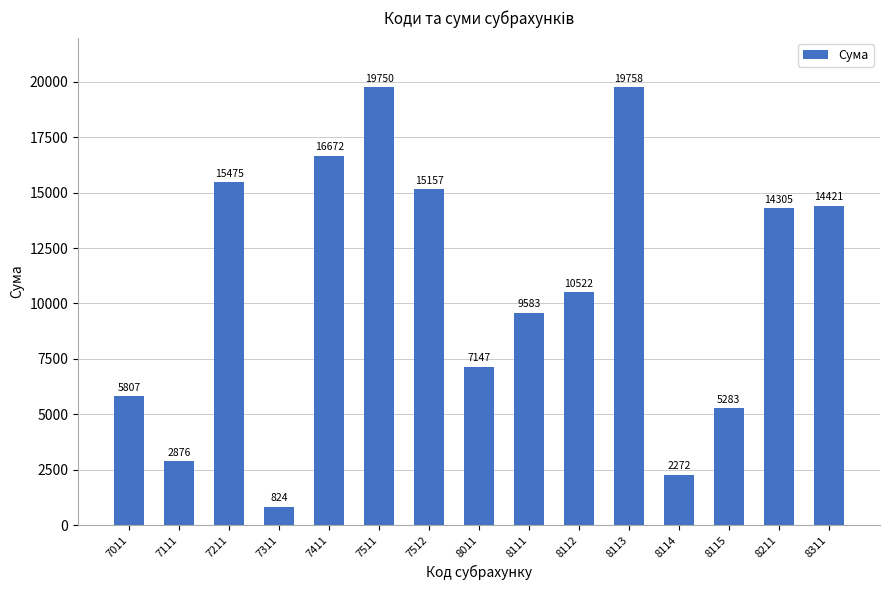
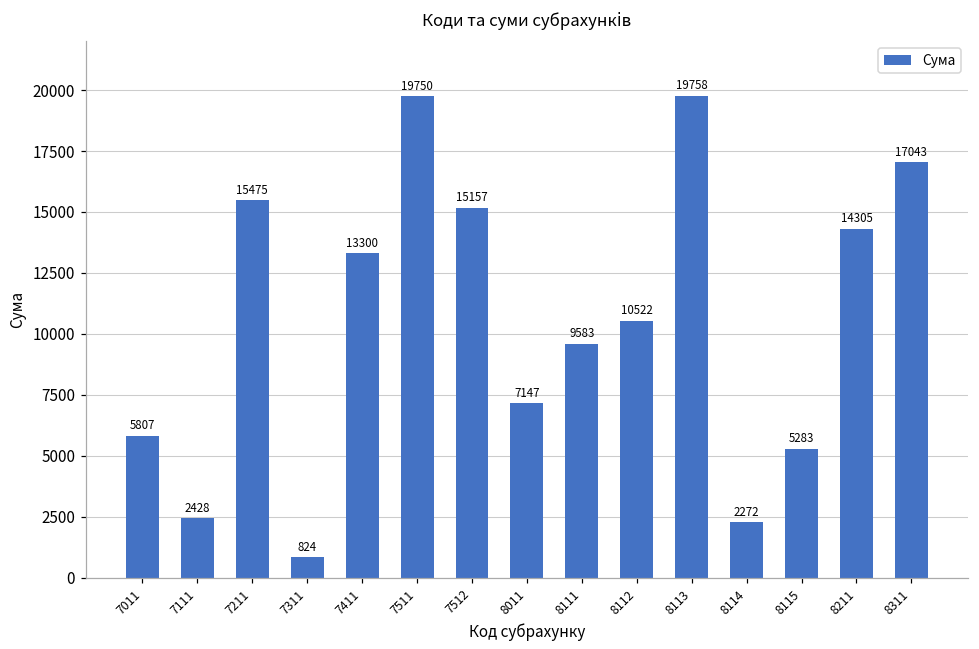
7111: 2876 -> 2428
7411: 16672 -> 13300
8311: 14421 -> 17043
